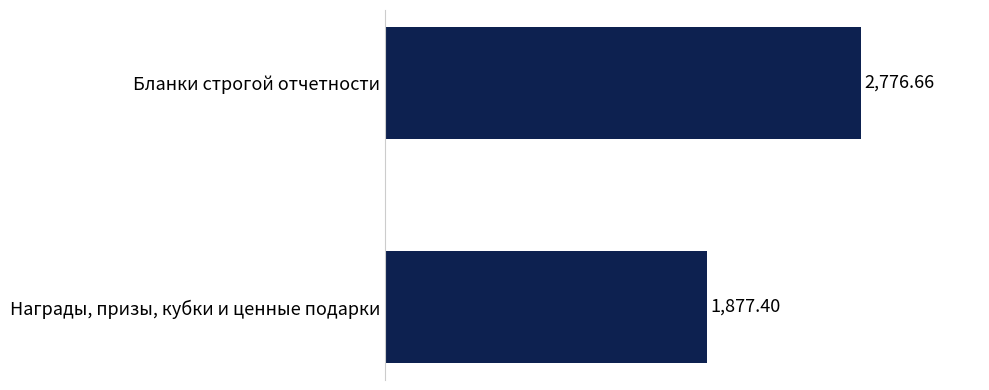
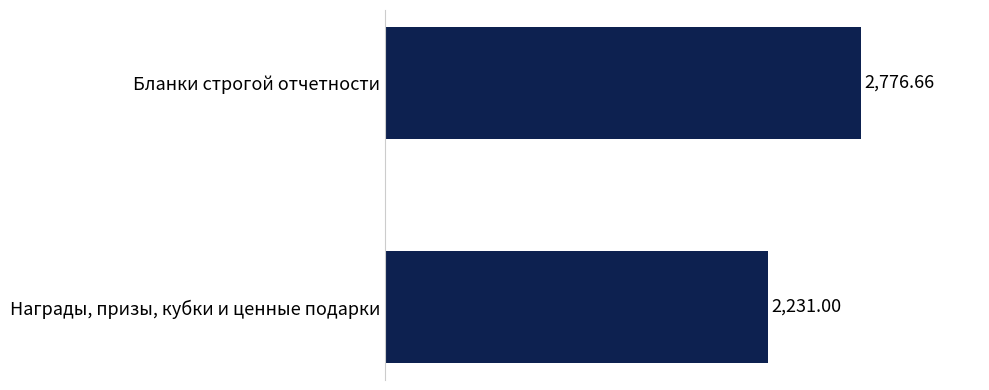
Награды, призы, кубки и ценные подарки: 1,877.40 -> 2,231.00
